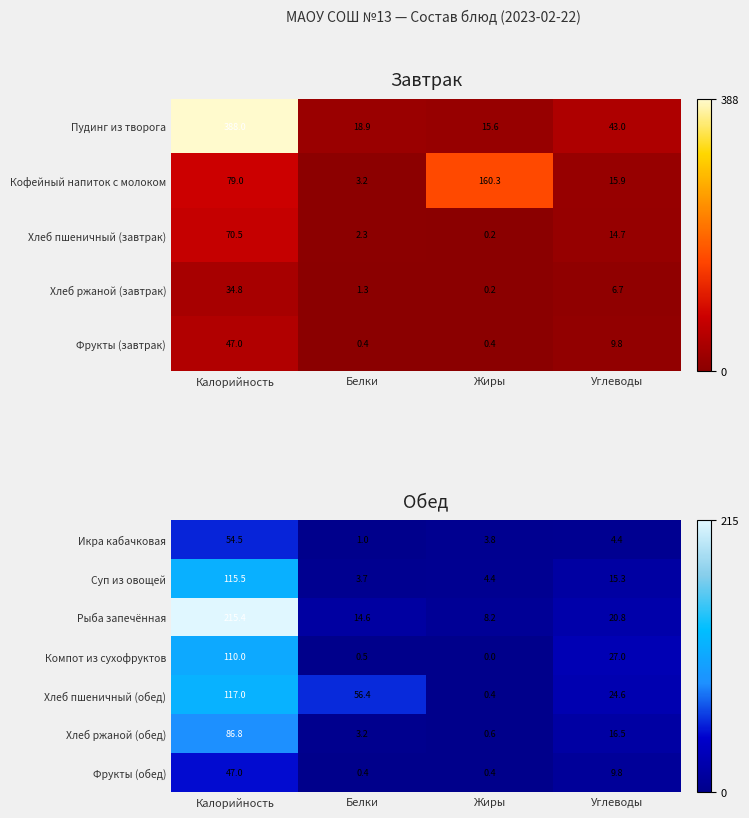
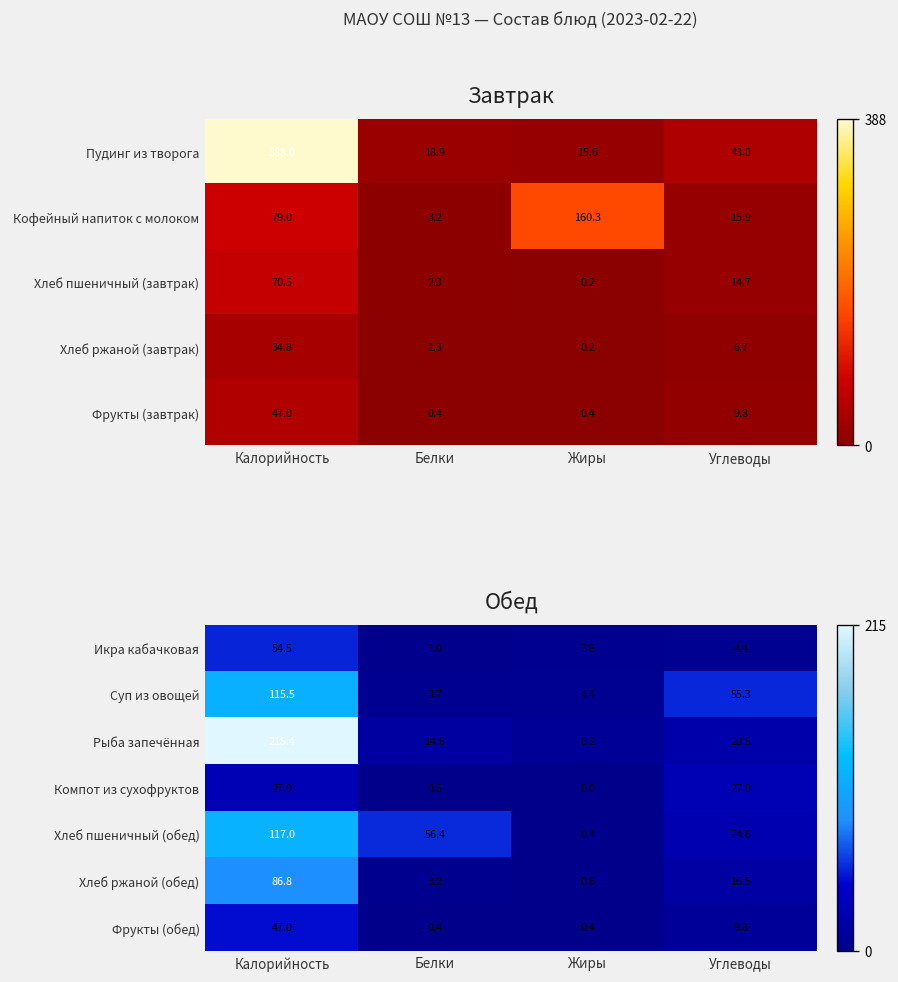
Обед, Суп из овощей, Углеводы: 15.3 -> 55.3
Обед, Компот из сухофруктов, Калорийность: 110.0 -> 27.0
